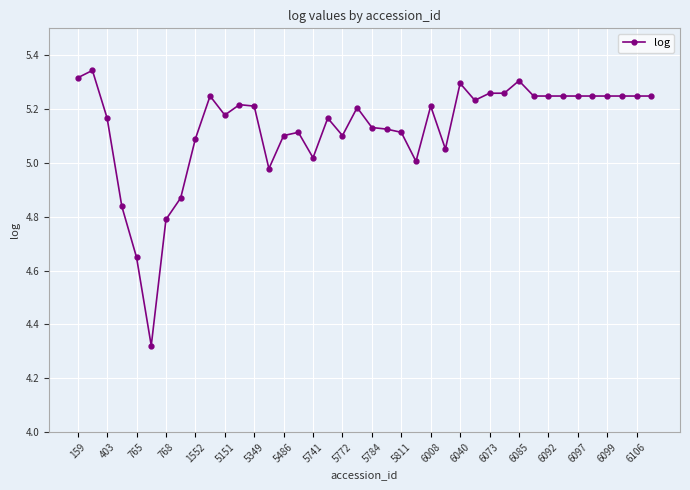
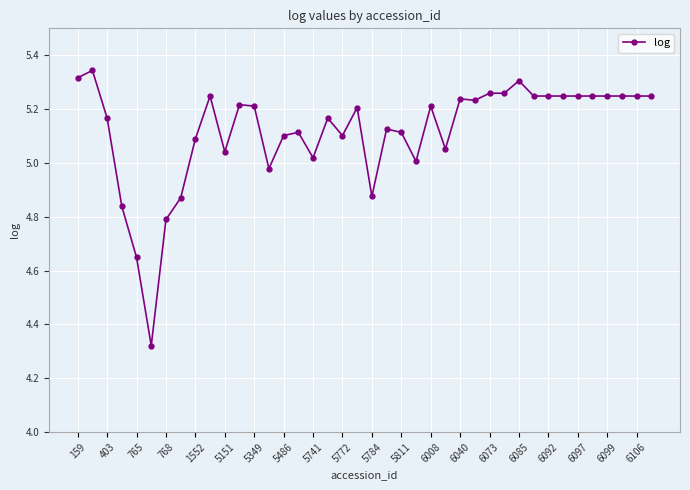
5151: 5.18 -> 5.04
5784: 5.13 -> 4.88
6040: 5.30 -> 5.24
